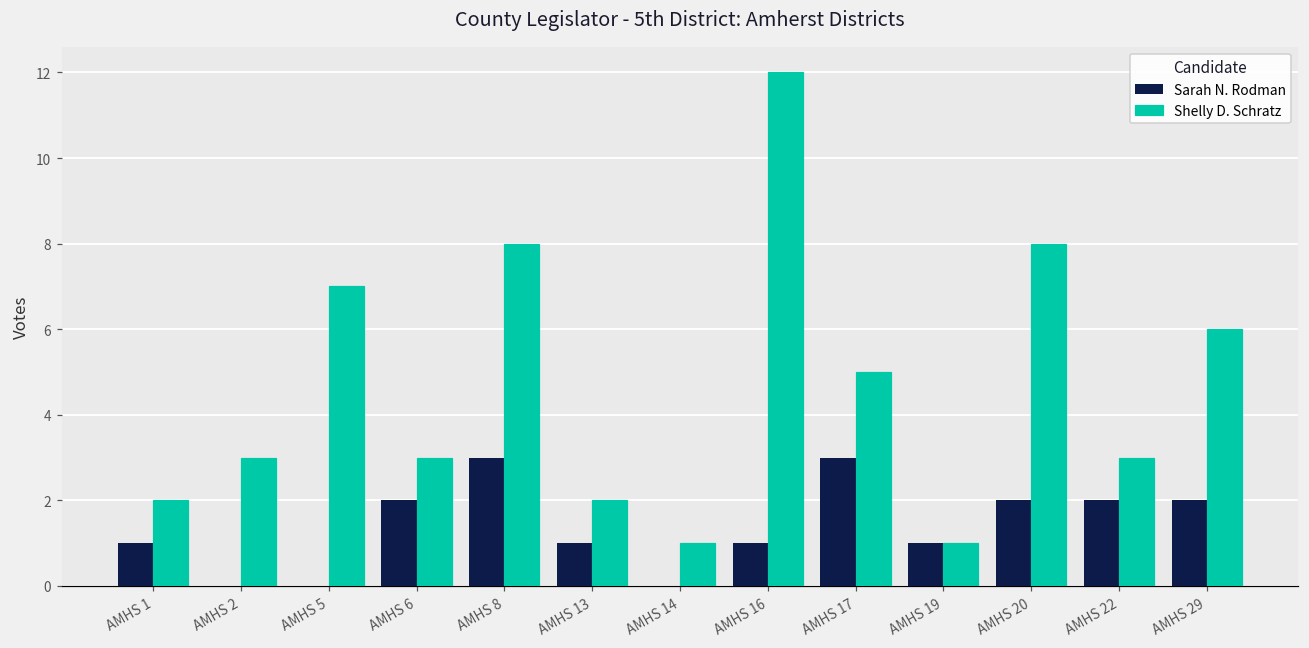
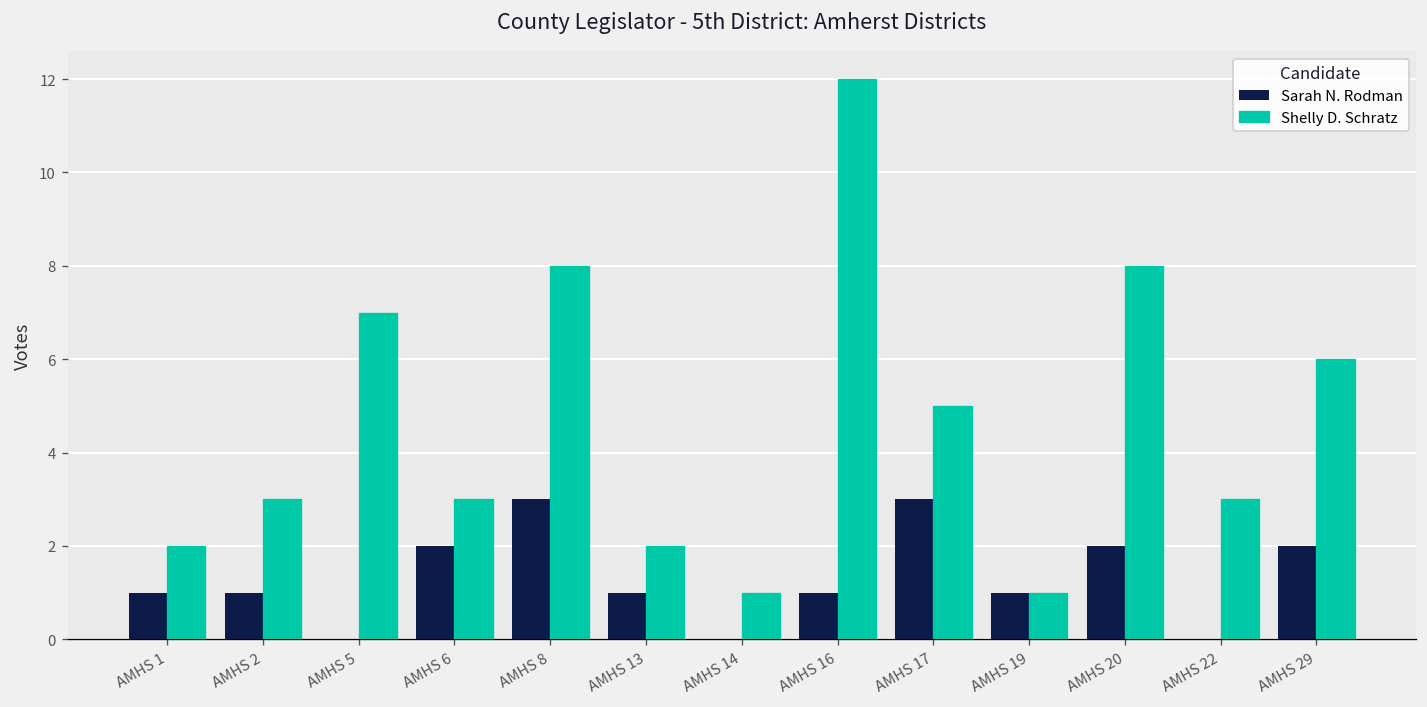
Sarah N. Rodman, AMHS 2: 0 -> 1
Sarah N. Rodman, AMHS 22: 2 -> 0
